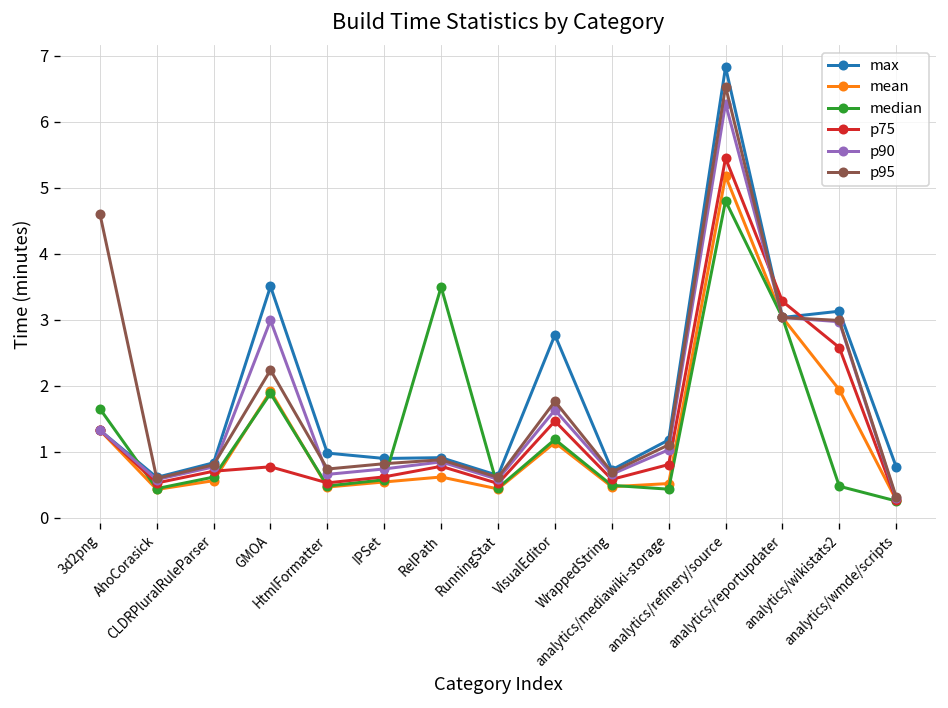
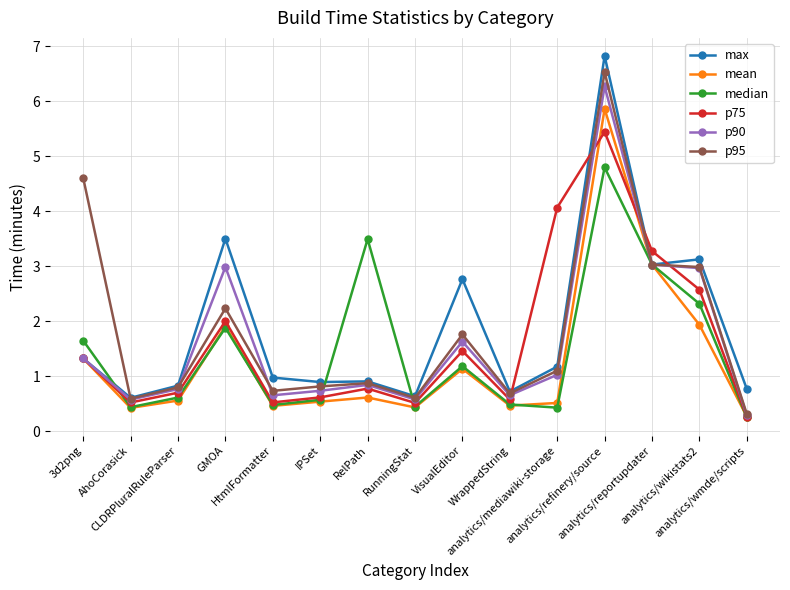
p75, GMOA: 0.8 -> 2.0
p75, analytics/mediawiki-storage: 0.8 -> 4.1
mean, analytics/refinery/source: 5.2 -> 5.9
median, analytics/wikistats2: 0.5 -> 2.3
